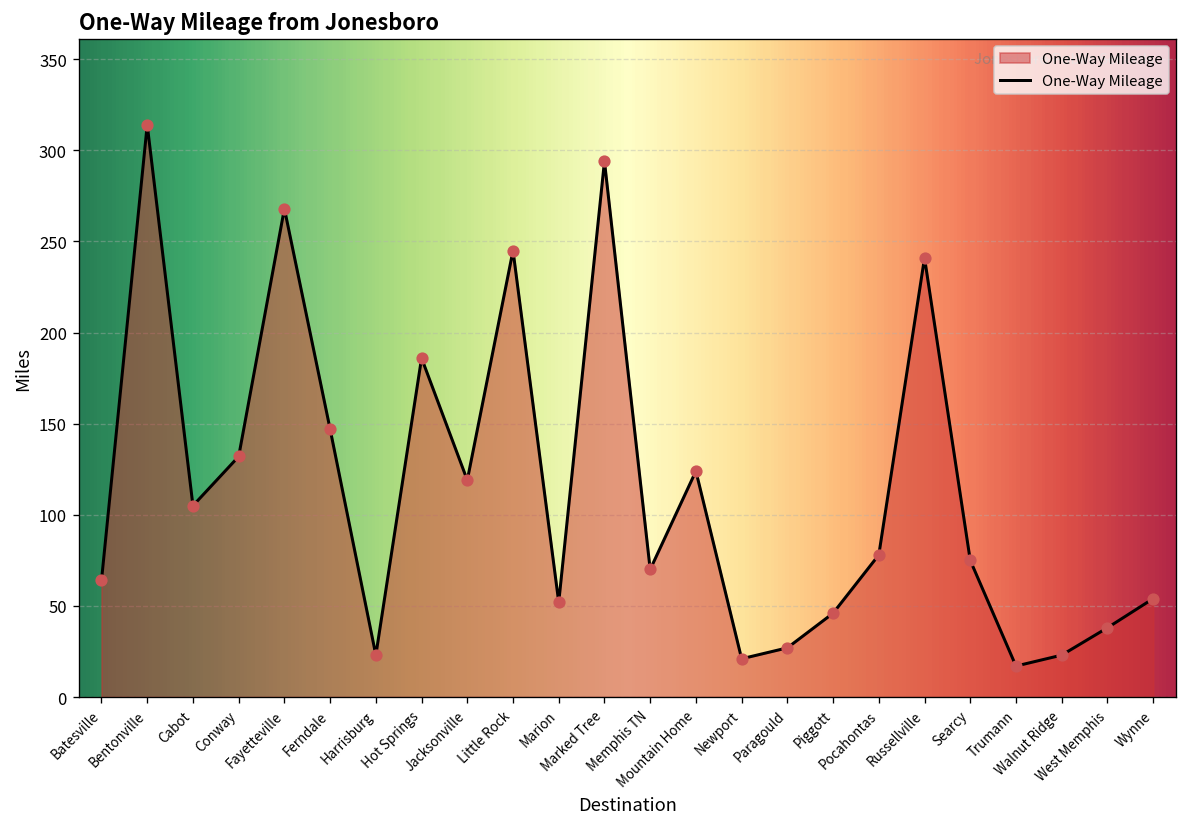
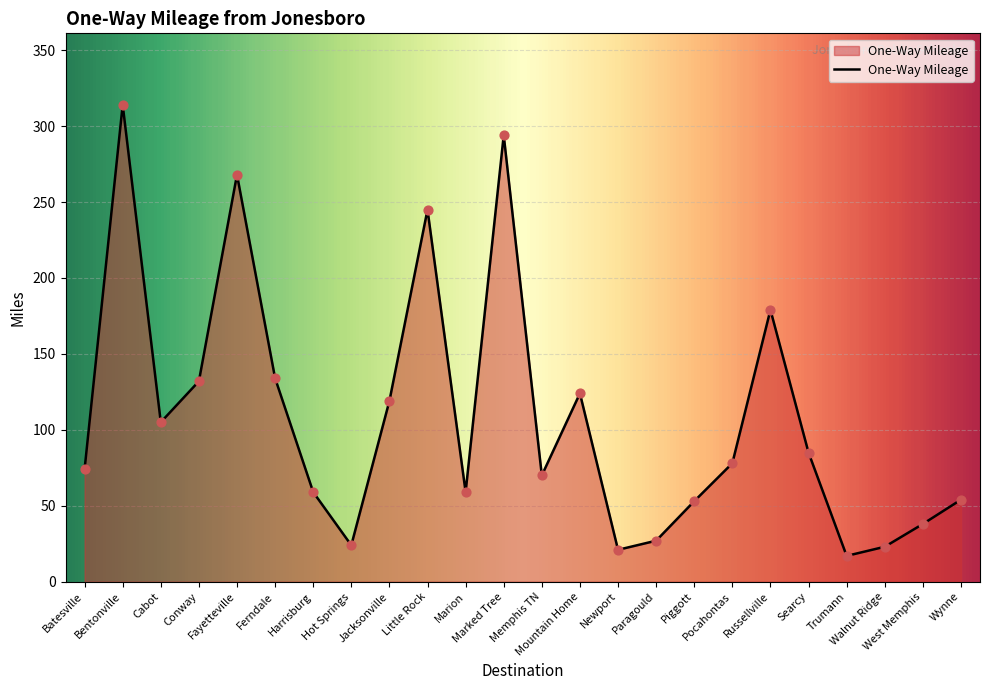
Batesville: 64 -> 74
Ferndale: 147 -> 134
Harrisburg: 23 -> 59
Hot Springs: 186 -> 24
Marion: 52 -> 59
Piggott: 46 -> 53
Russellville: 241 -> 179
Searcy: 75 -> 85
